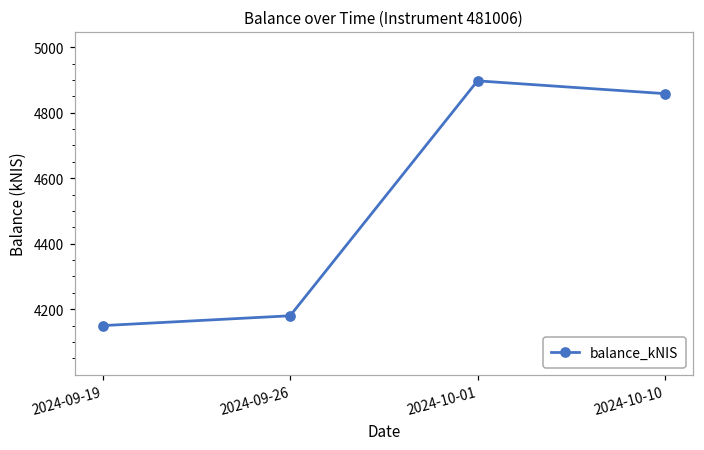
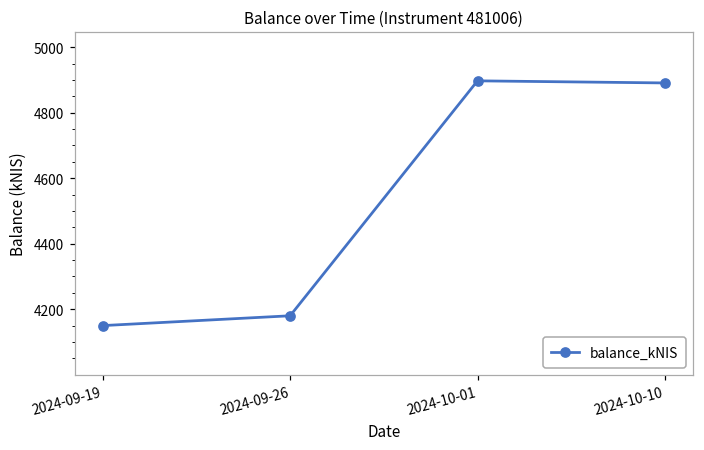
2024-10-10: 4860 -> 4890
